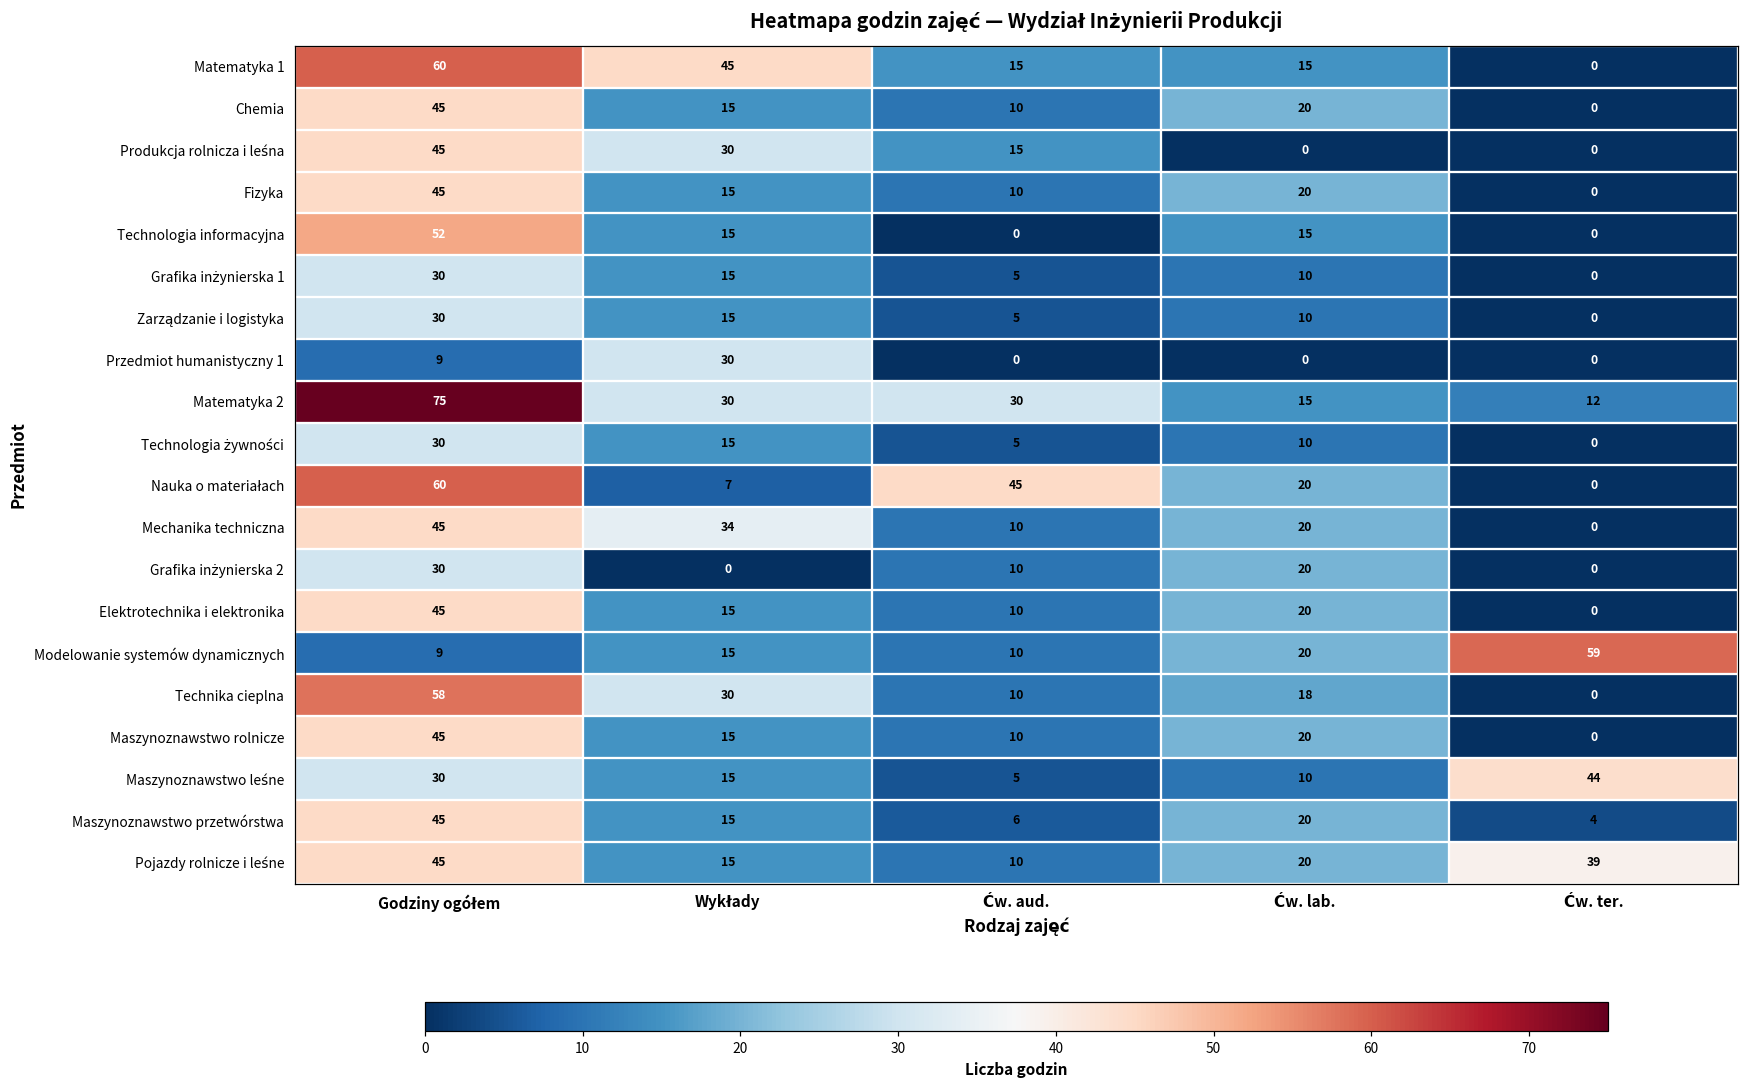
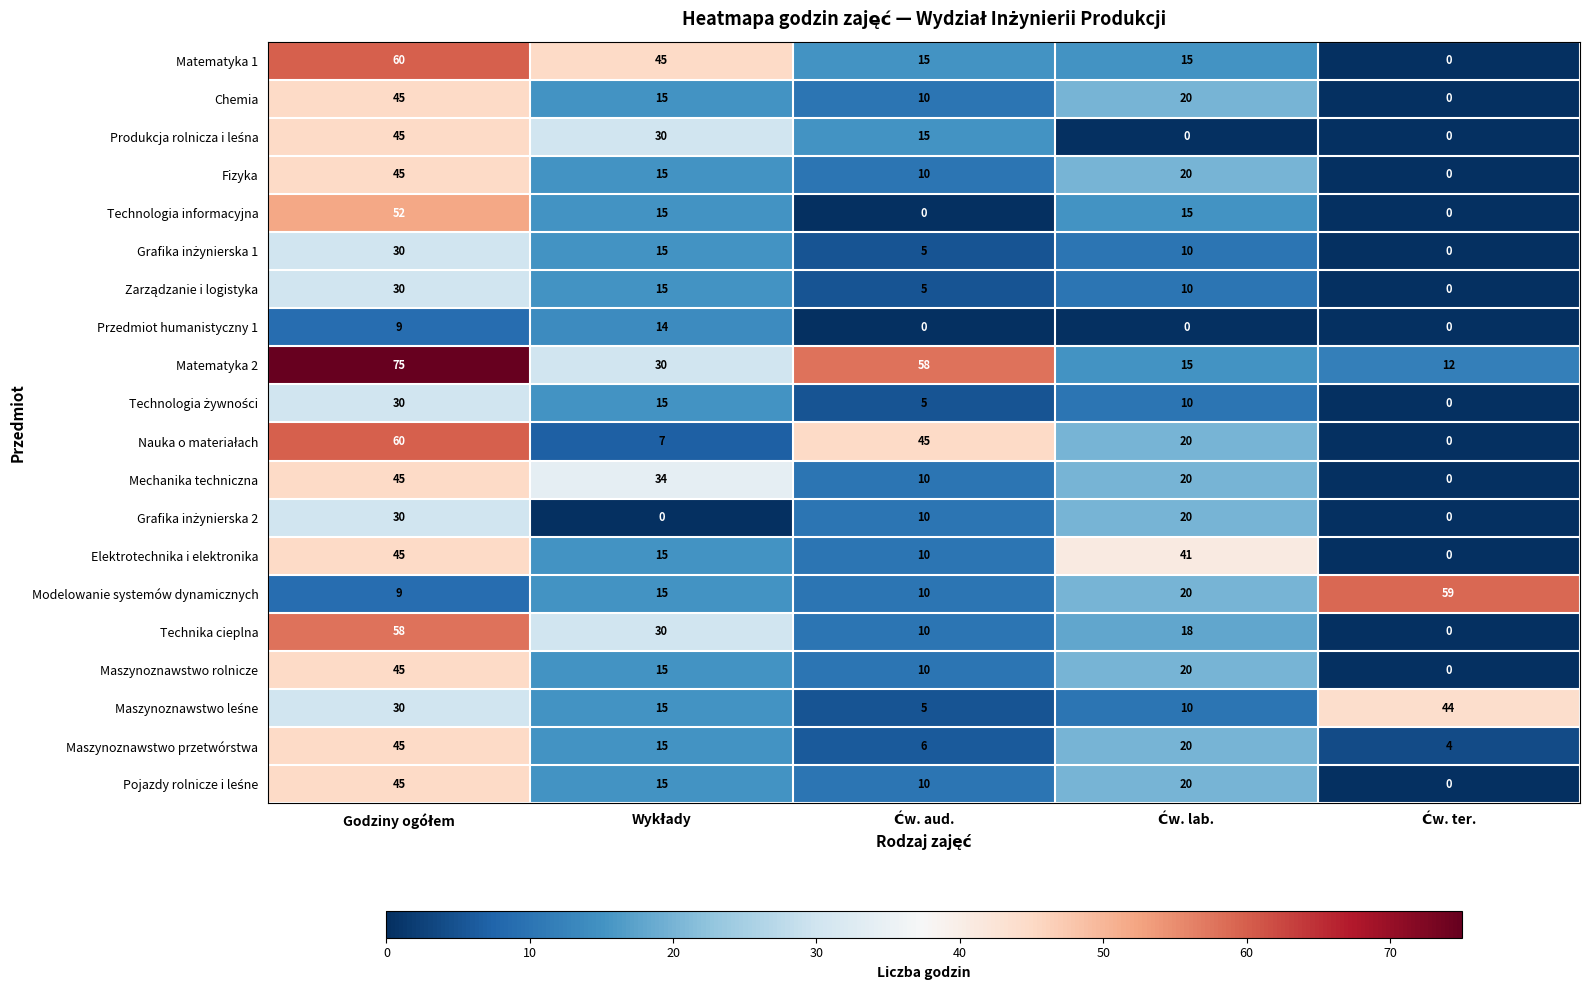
Przedmiot humanistyczny 1, Wykłady: 30 -> 14
Matematyka 2, Ćw. aud.: 30 -> 58
Elektrotechnika i elektronika, Ćw. lab.: 20 -> 41
Pojazdy rolnicze i leśne, Ćw. ter.: 39 -> 0
